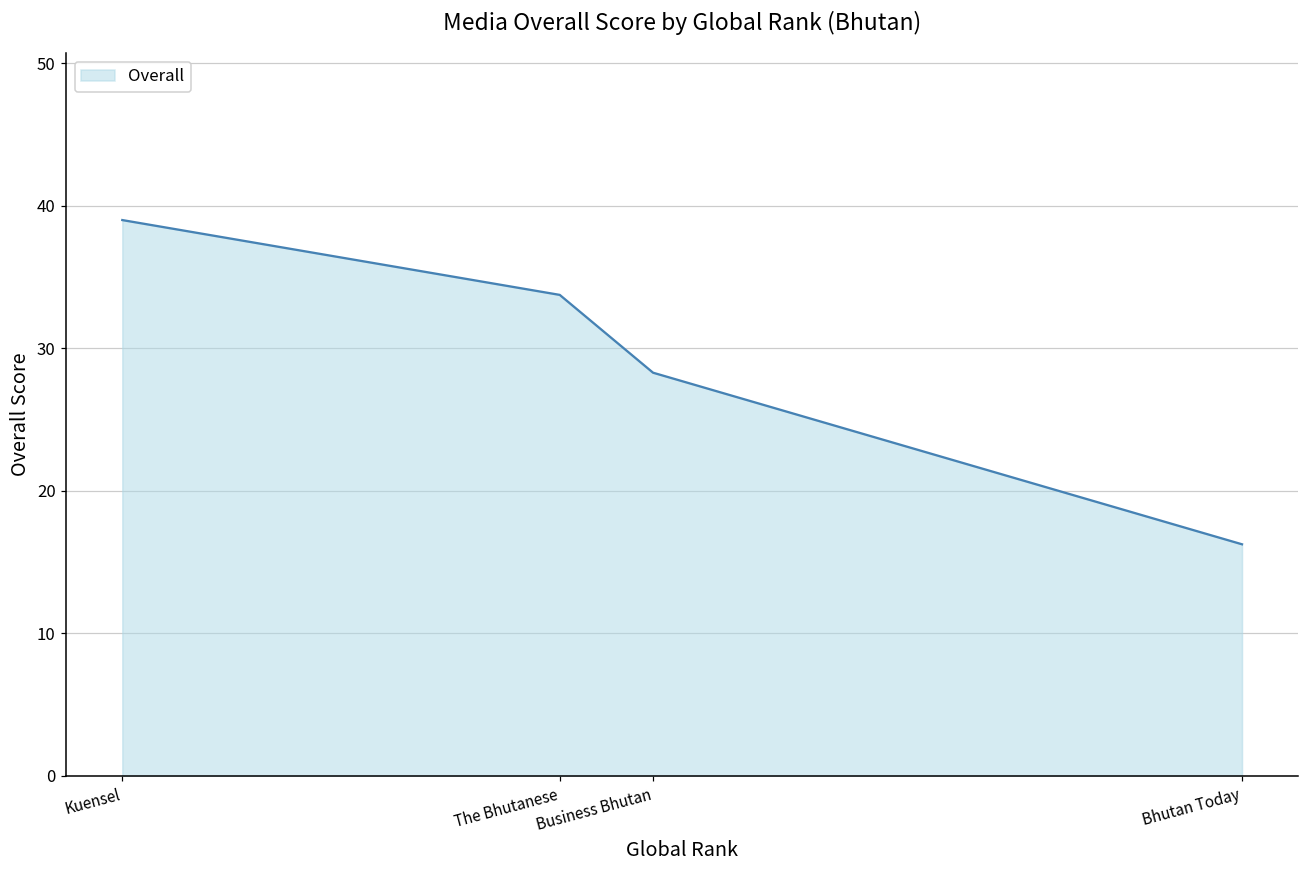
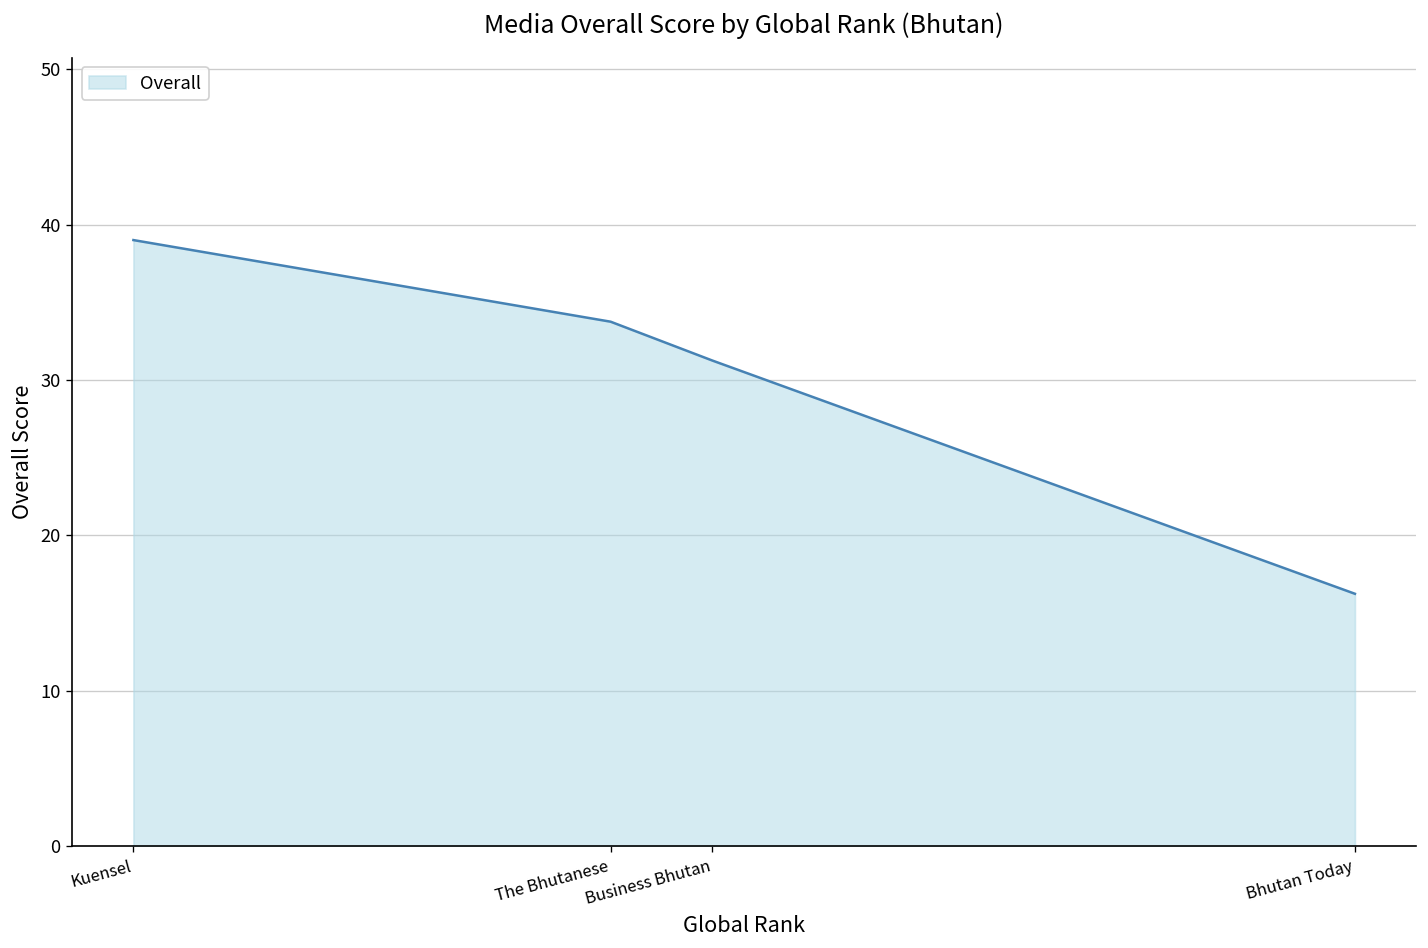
Business Bhutan: 28.3 -> 31.3
